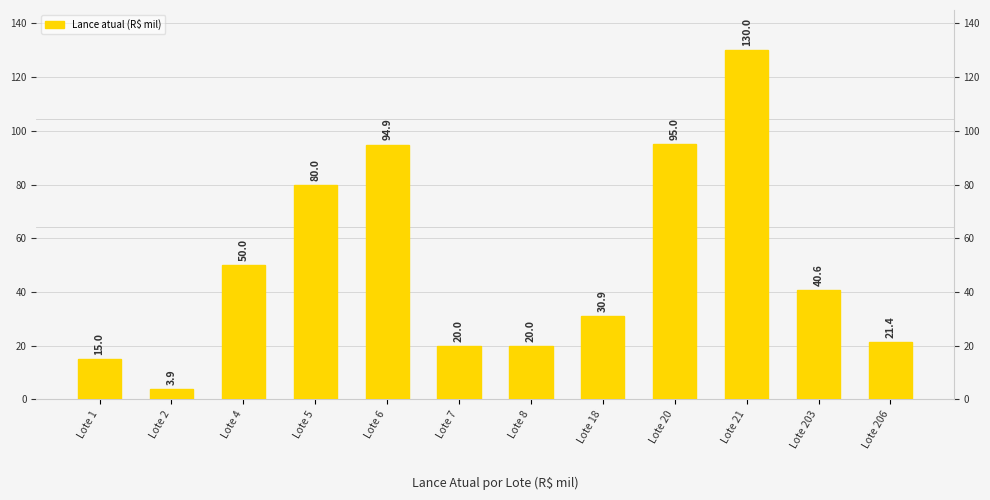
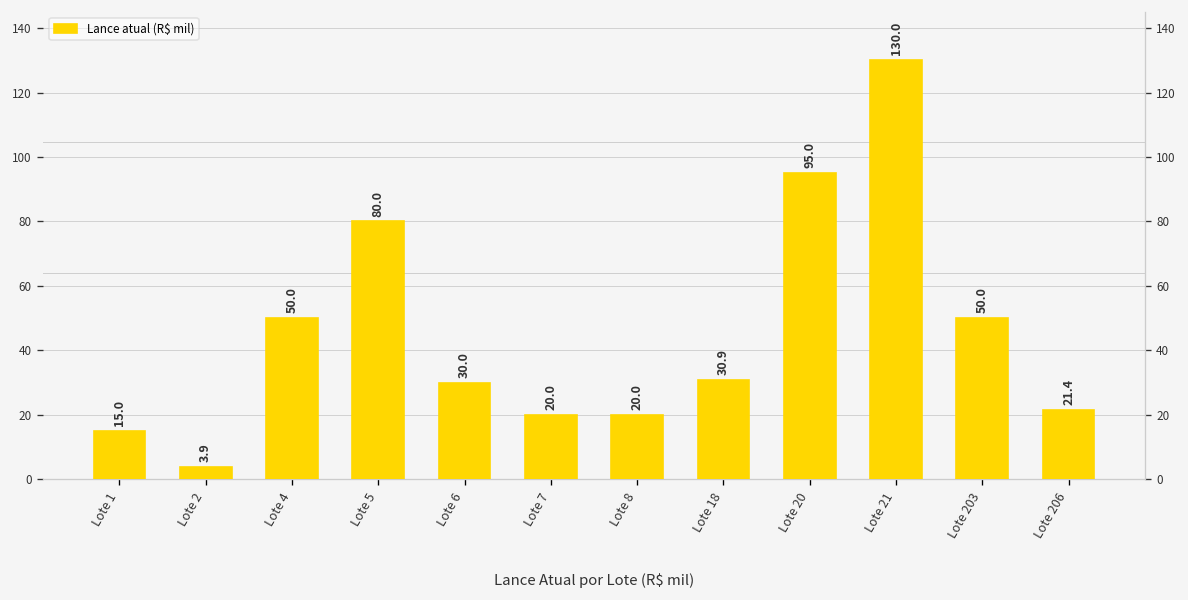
Lote 6: 94.9 -> 30.0
Lote 203: 40.6 -> 50.0
